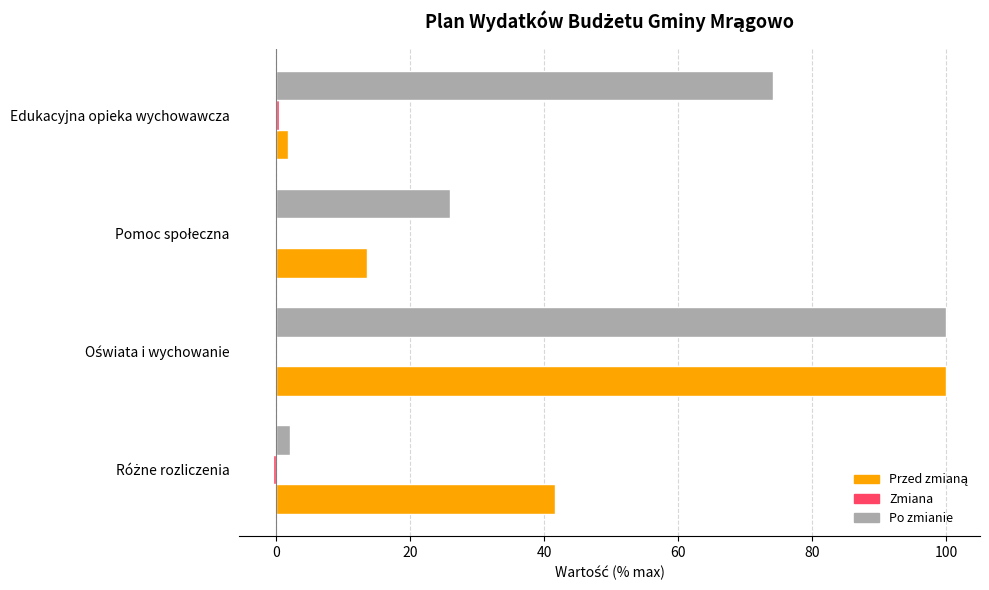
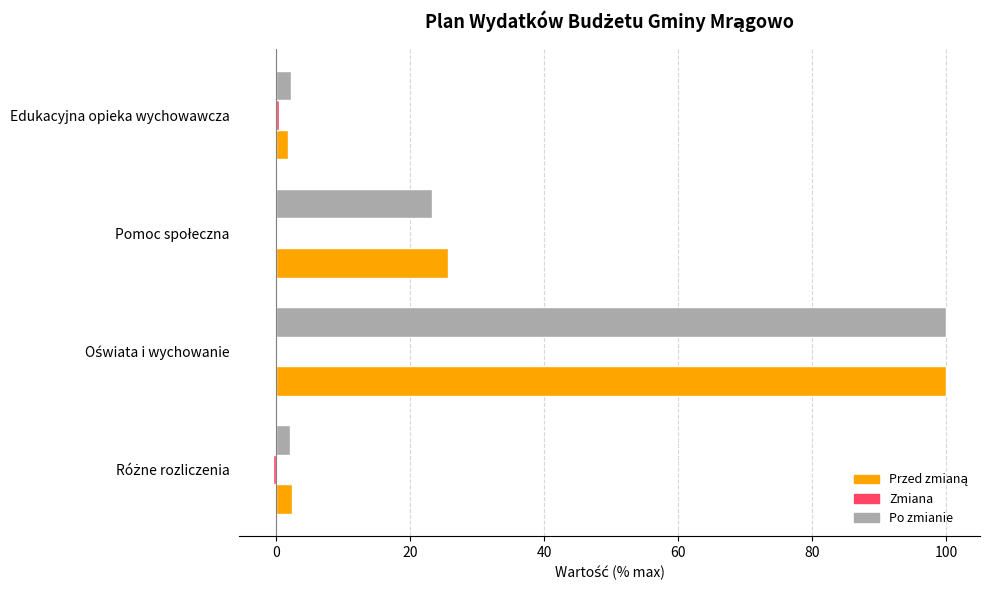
Po zmianie, Edukacyjna opieka wychowawcza: 74 -> 2
Po zmianie, Pomoc społeczna: 26 -> 23
Przed zmianą, Pomoc społeczna: 14 -> 26
Przed zmianą, Różne rozliczenia: 42 -> 2
